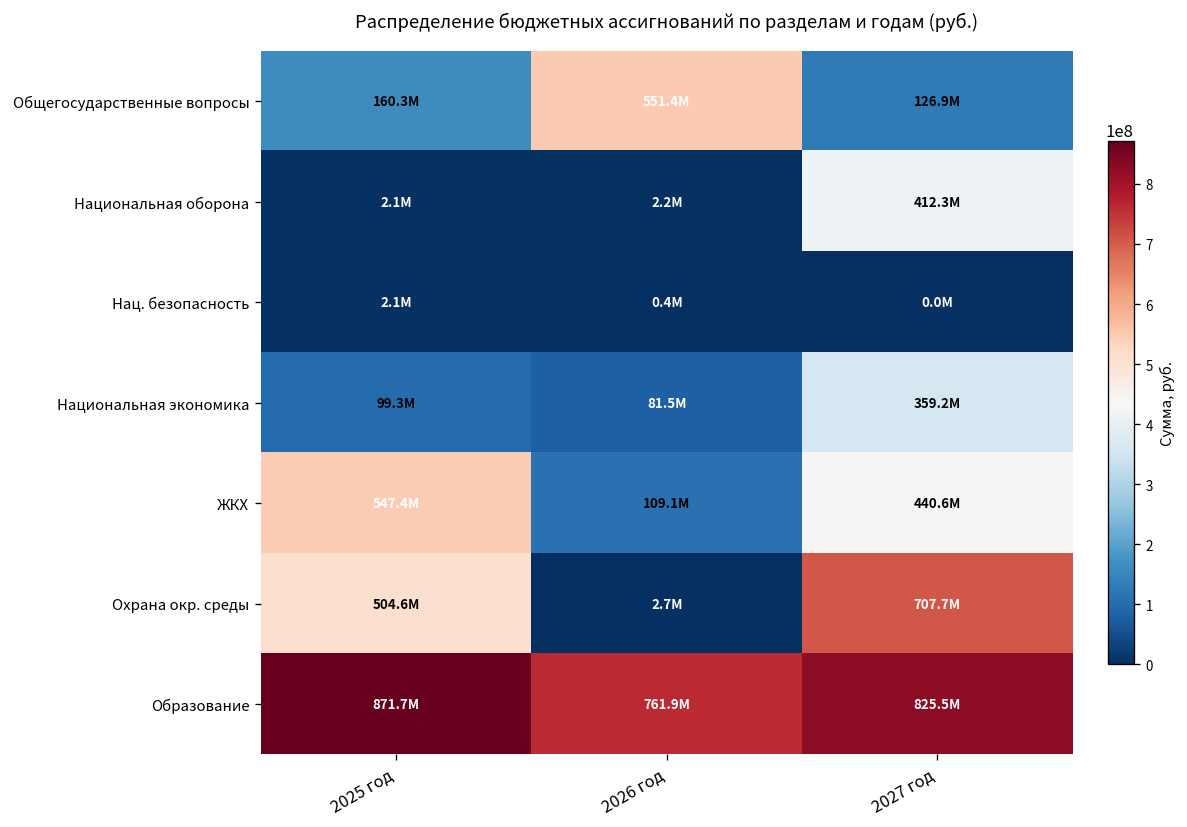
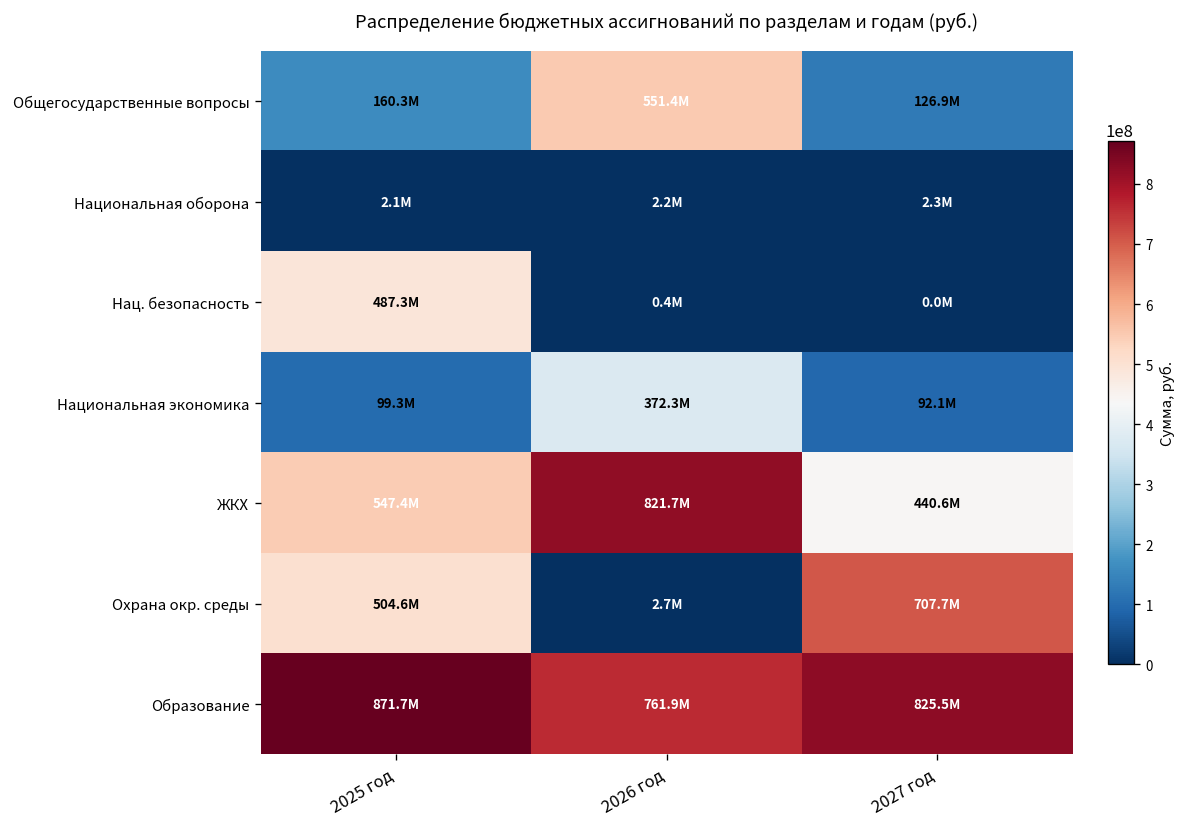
Национальная оборона, 2027 год: 412.3M -> 2.3M
Нац. безопасность, 2025 год: 2.1M -> 487.3M
Национальная экономика, 2026 год: 81.5M -> 372.3M
Национальная экономика, 2027 год: 359.2M -> 92.1M
ЖКХ, 2026 год: 109.1M -> 821.7M
